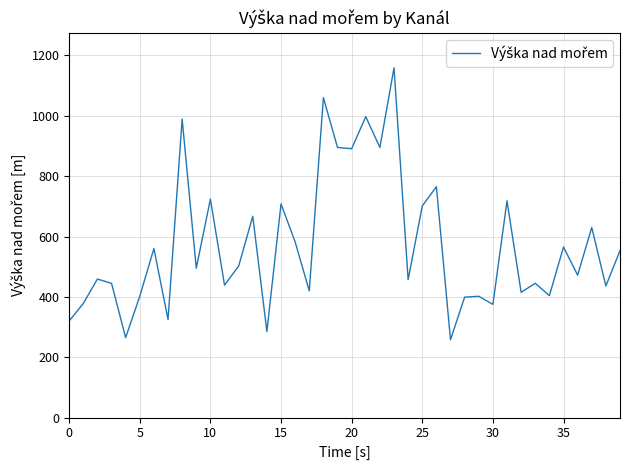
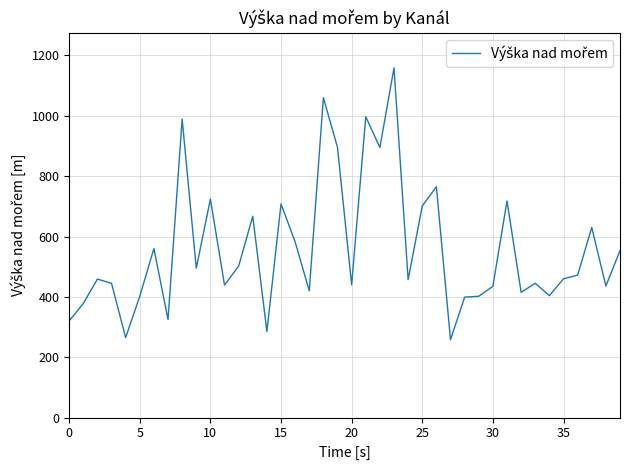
20: 890 -> 440
30: 380 -> 440
35: 570 -> 460
